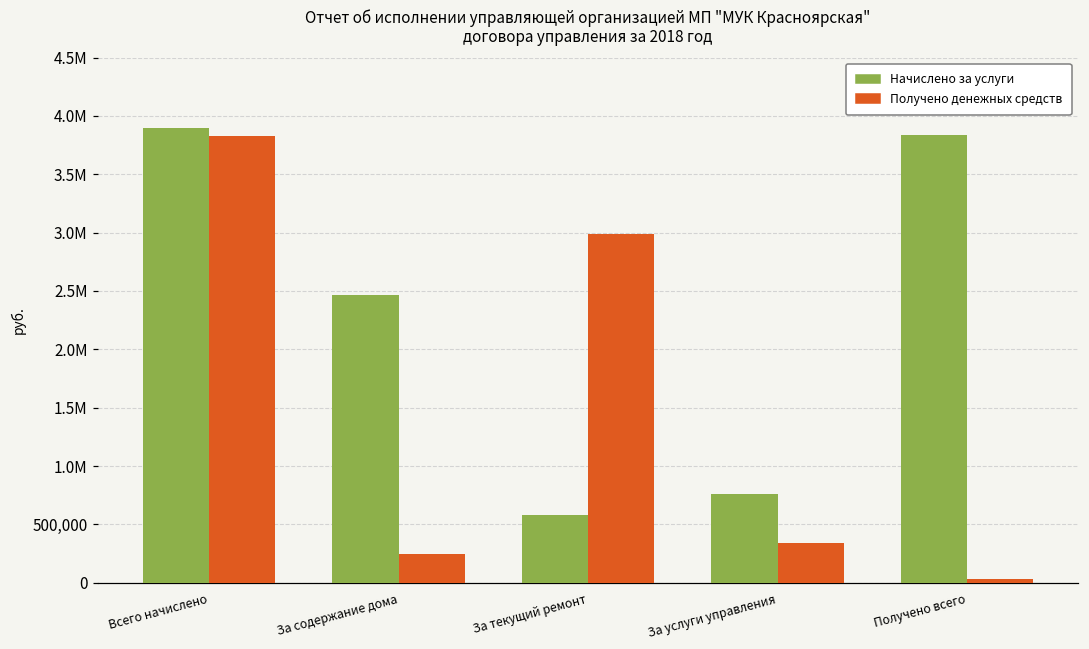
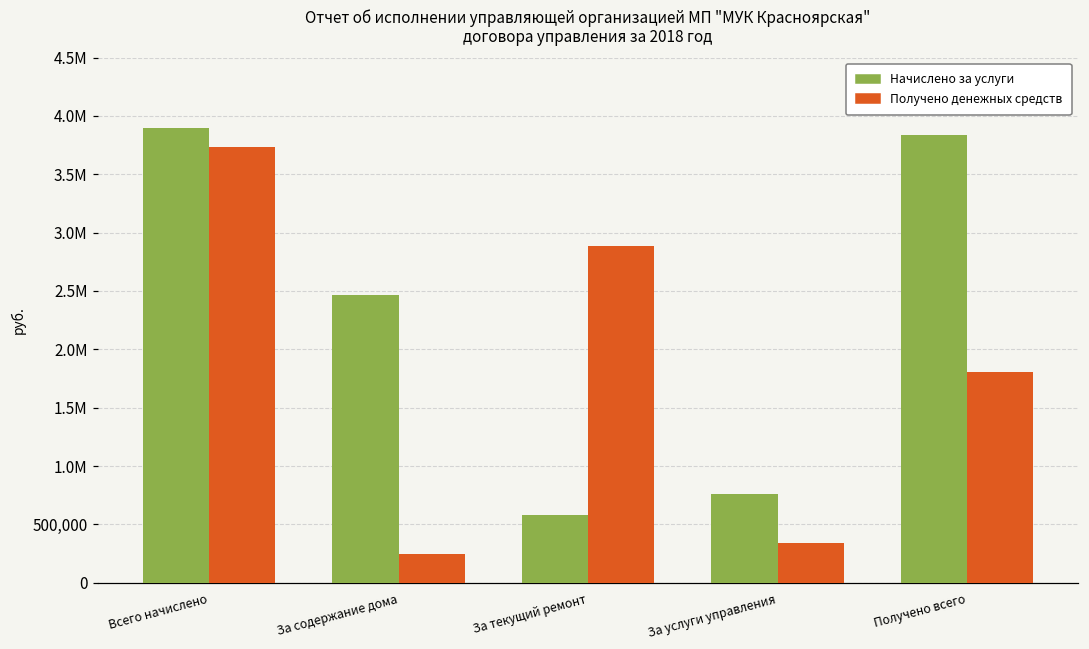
Получено денежных средств, Всего начислено: 3,820,000 -> 3,730,000
Получено денежных средств, За текущий ремонт: 2,990,000 -> 2,880,000
Получено денежных средств, Получено всего: 30,000 -> 1,800,000
